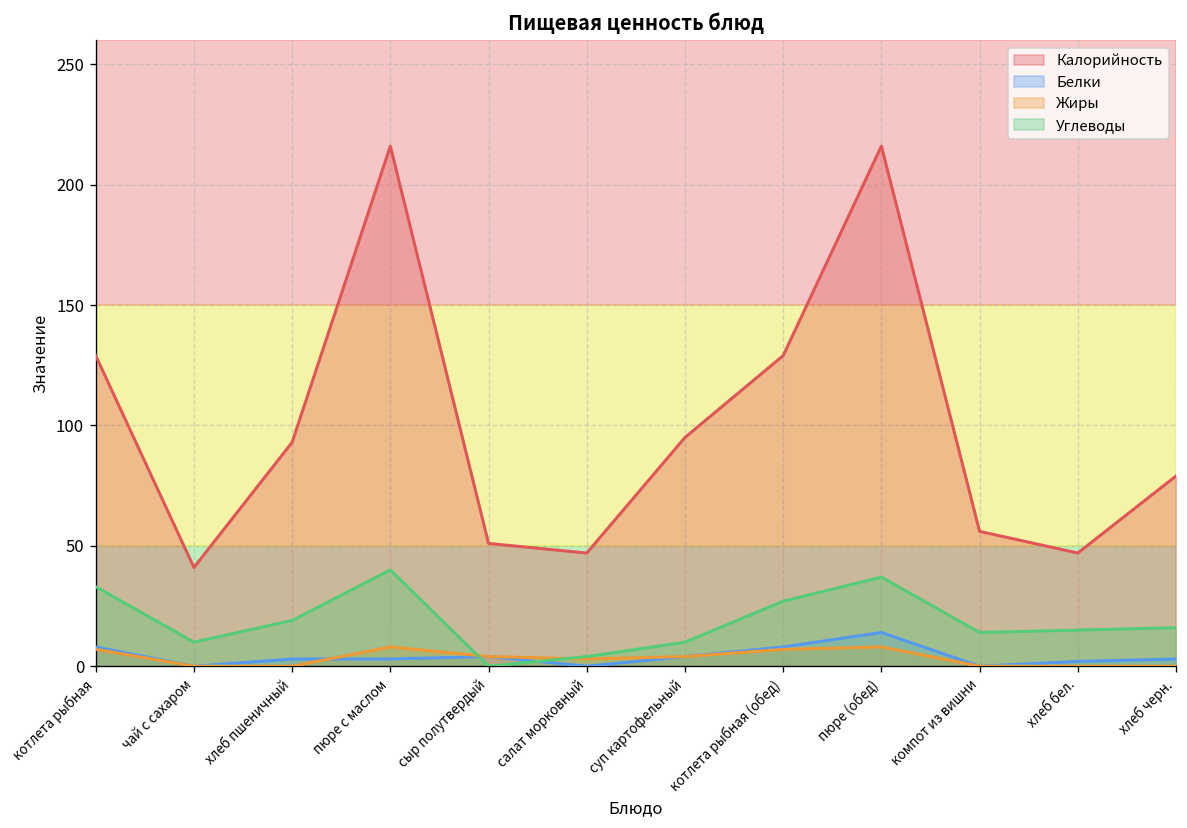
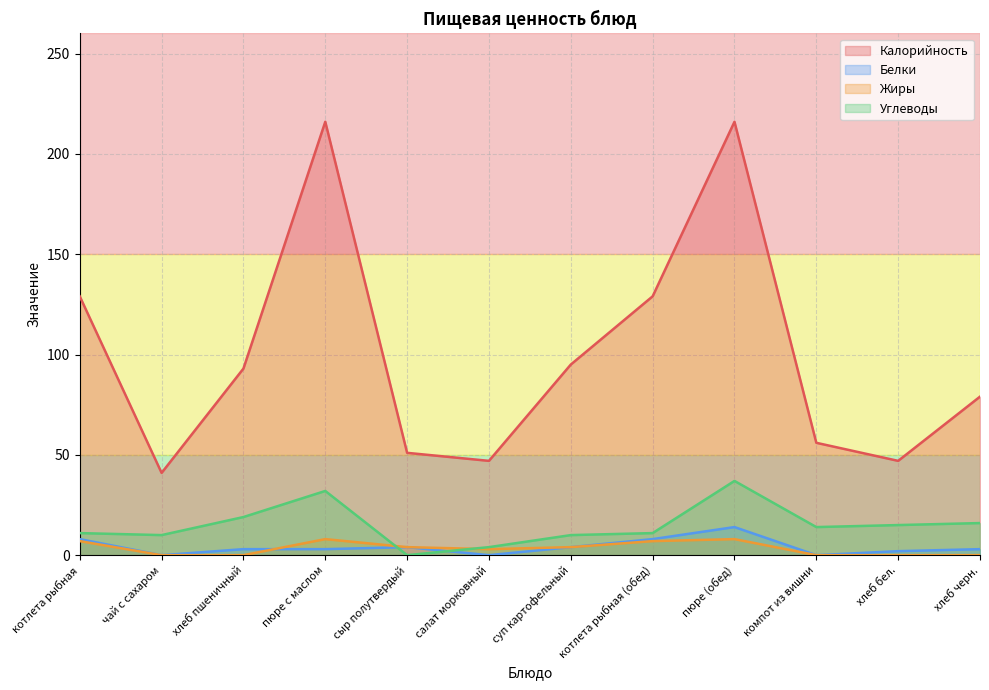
Углеводы, котлета рыбная: 33 -> 11
Углеводы, пюре с маслом: 40 -> 32
Углеводы, котлета рыбная (обед): 27 -> 11
